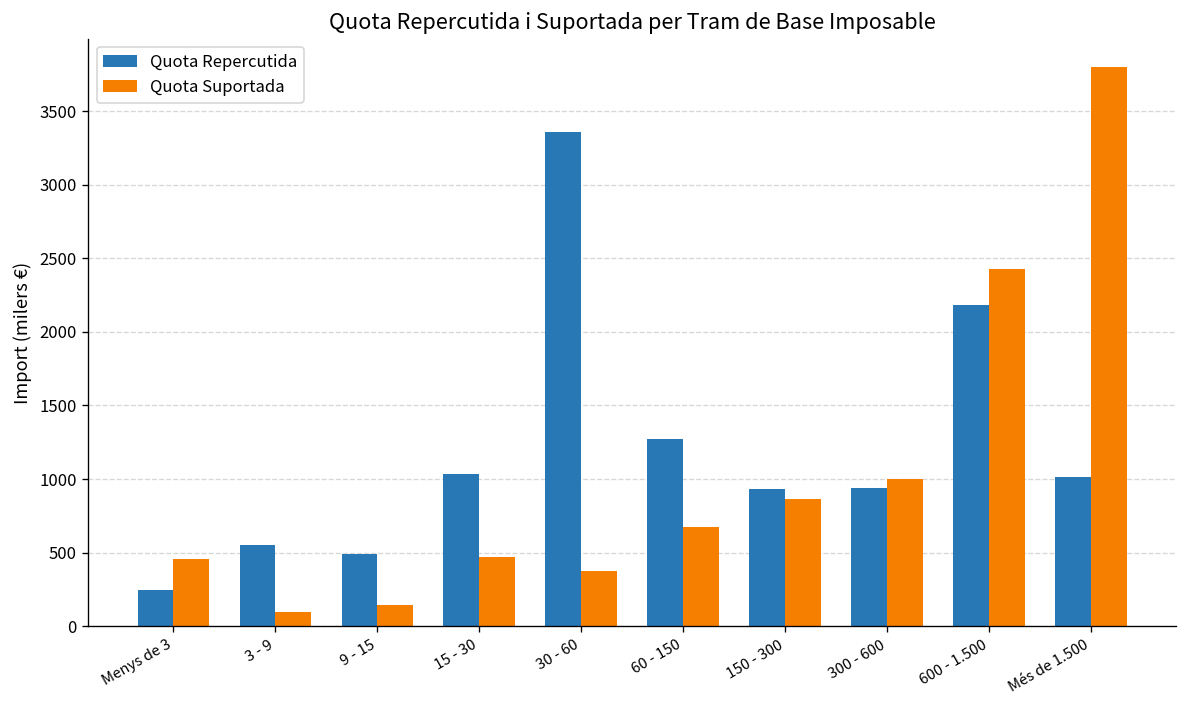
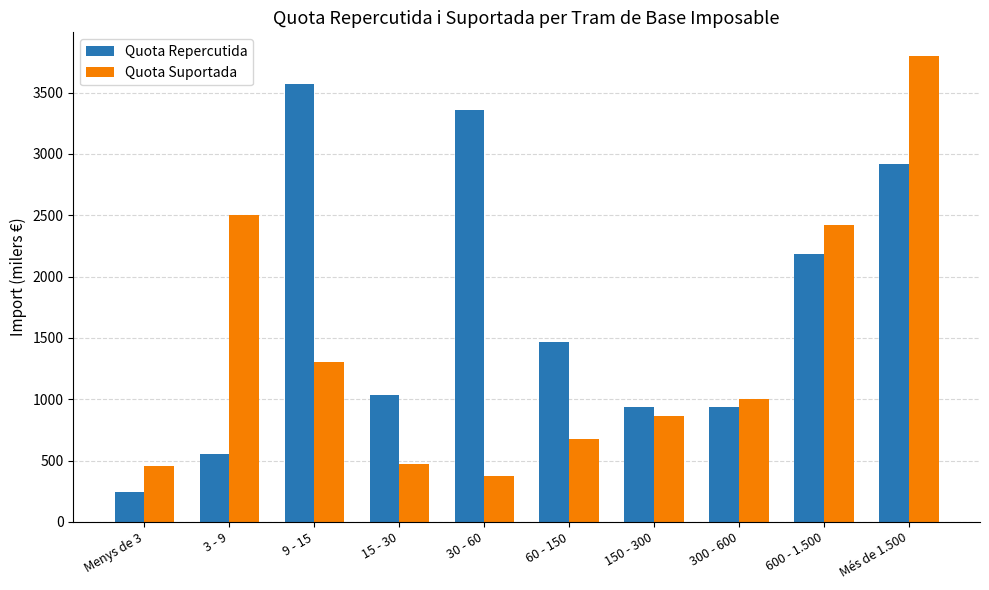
Quota Suportada, 3 - 9: 100 -> 2510
Quota Repercutida, 9 - 15: 490 -> 3570
Quota Suportada, 9 - 15: 140 -> 1300
Quota Repercutida, 60 - 150: 1270 -> 1470
Quota Repercutida, Més de 1.500: 1020 -> 2920
